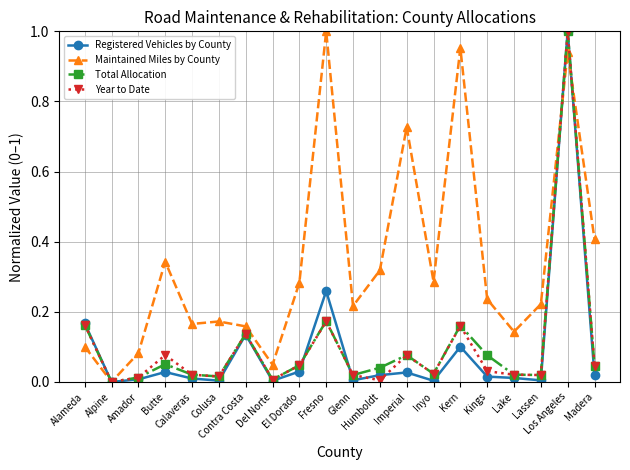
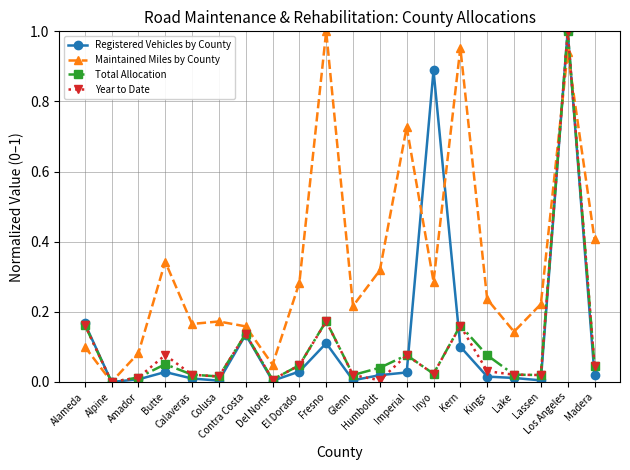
Registered Vehicles by County, Fresno: 0.26 -> 0.11
Registered Vehicles by County, Inyo: 0.00 -> 0.89
